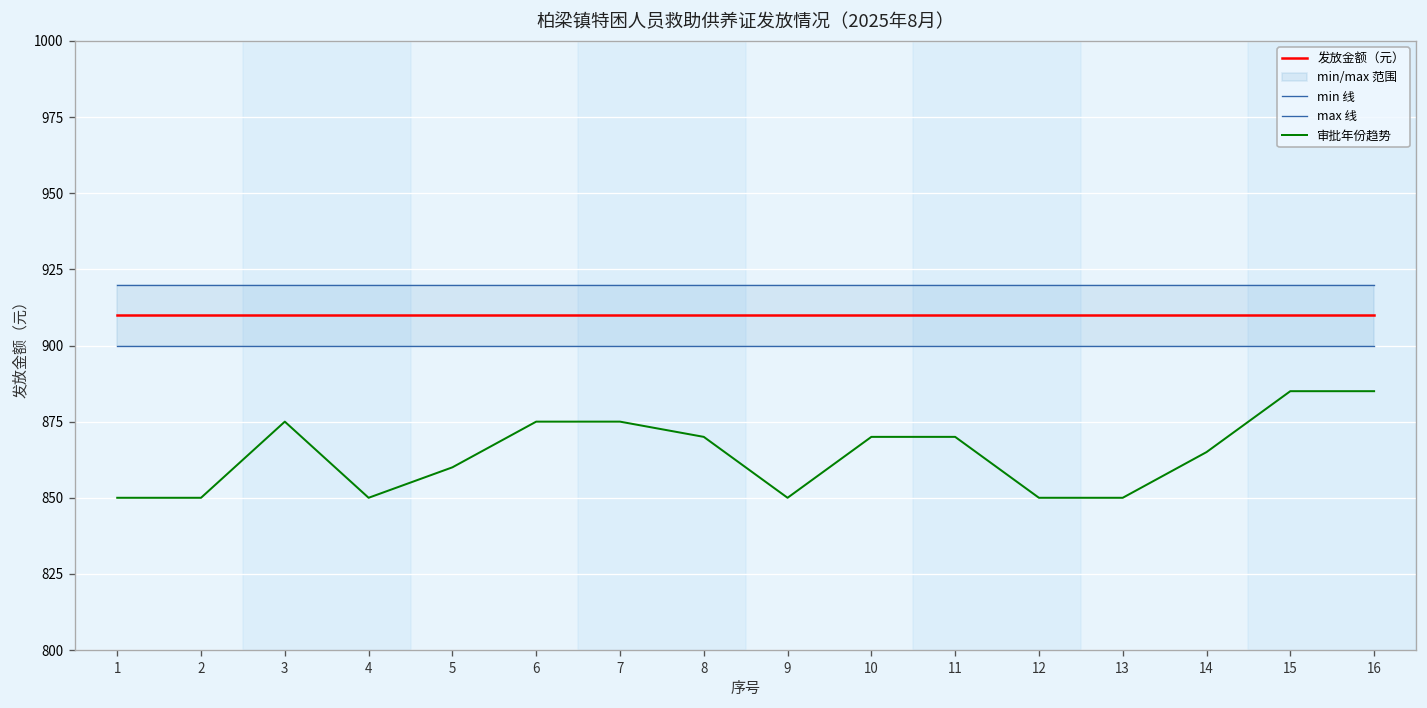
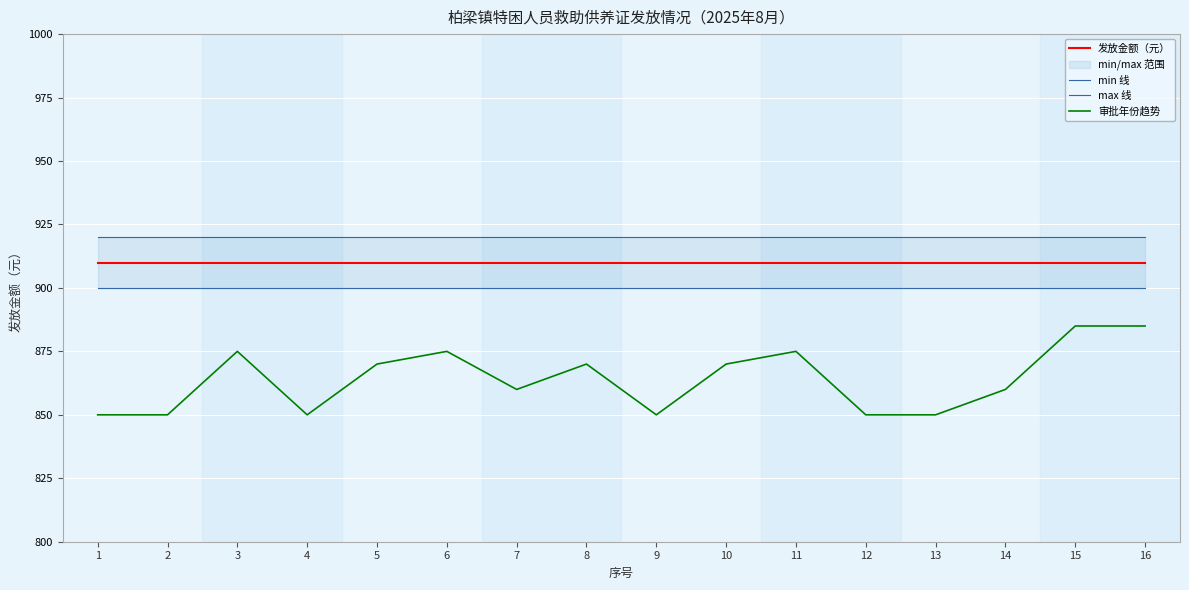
审批年份趋势, 5: 860 -> 870
审批年份趋势, 7: 875 -> 860
审批年份趋势, 11: 870 -> 875
审批年份趋势, 14: 865 -> 860
